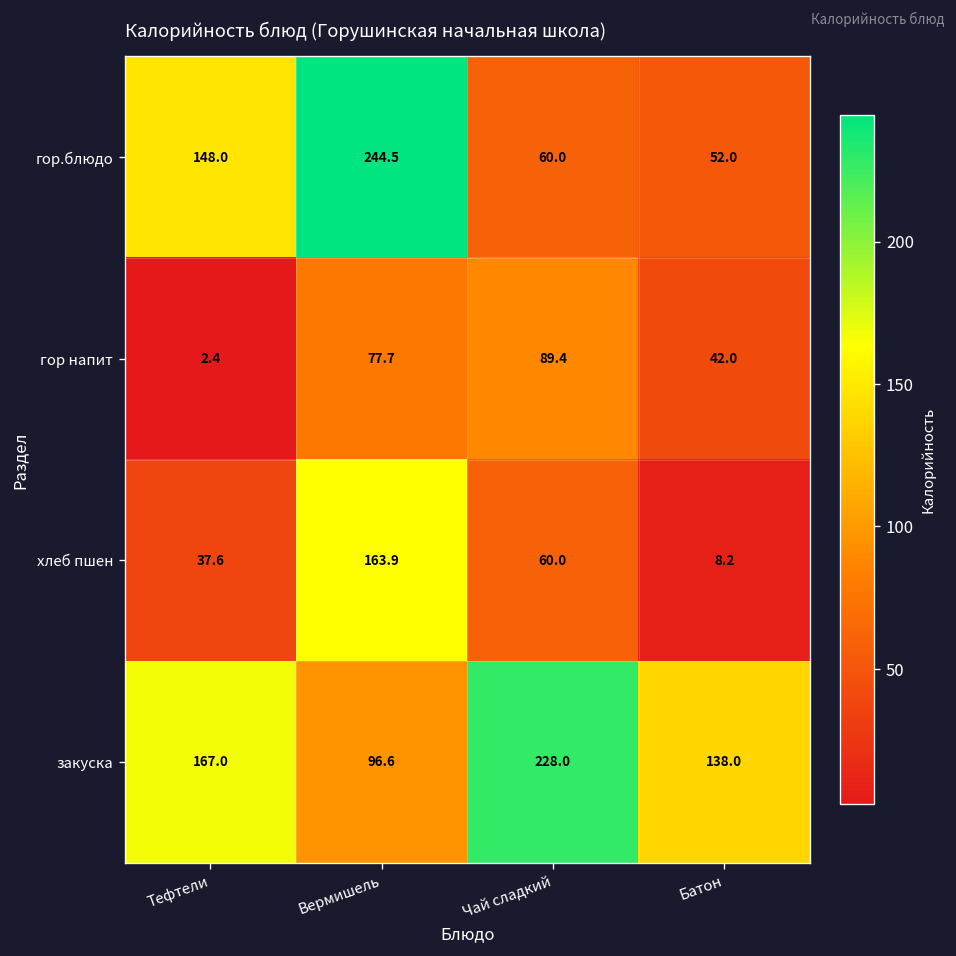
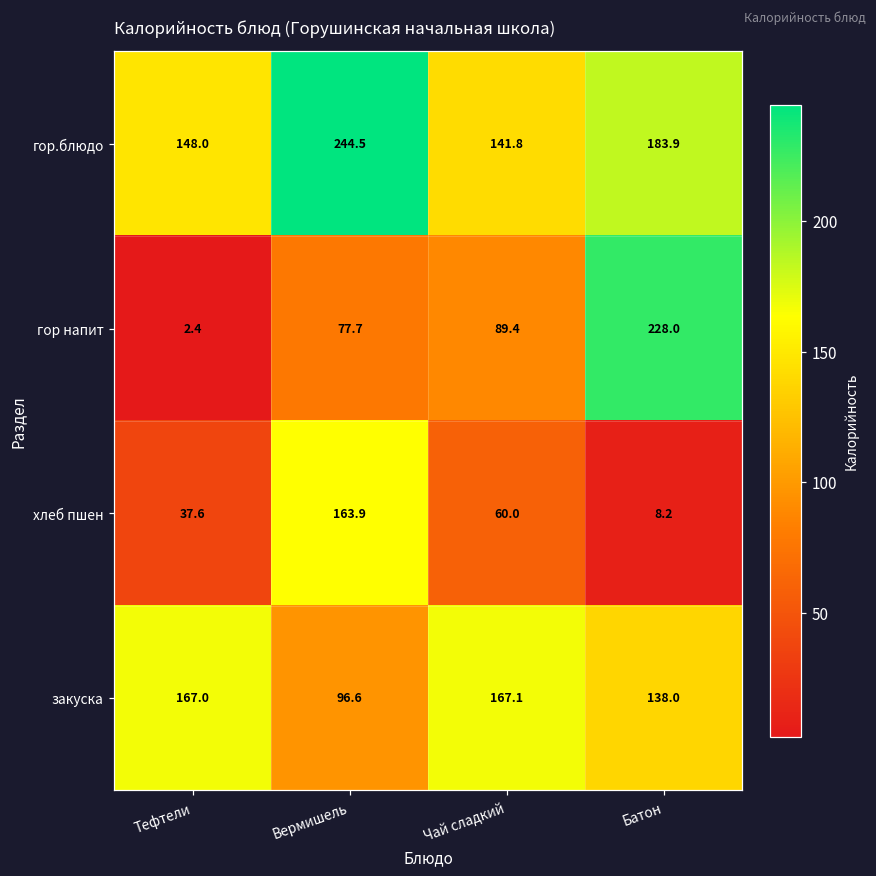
гор.блюдо, Чай сладкий: 60.0 -> 141.8
гор.блюдо, Батон: 52.0 -> 183.9
гор напит, Батон: 42.0 -> 228.0
закуска, Чай сладкий: 228.0 -> 167.1
